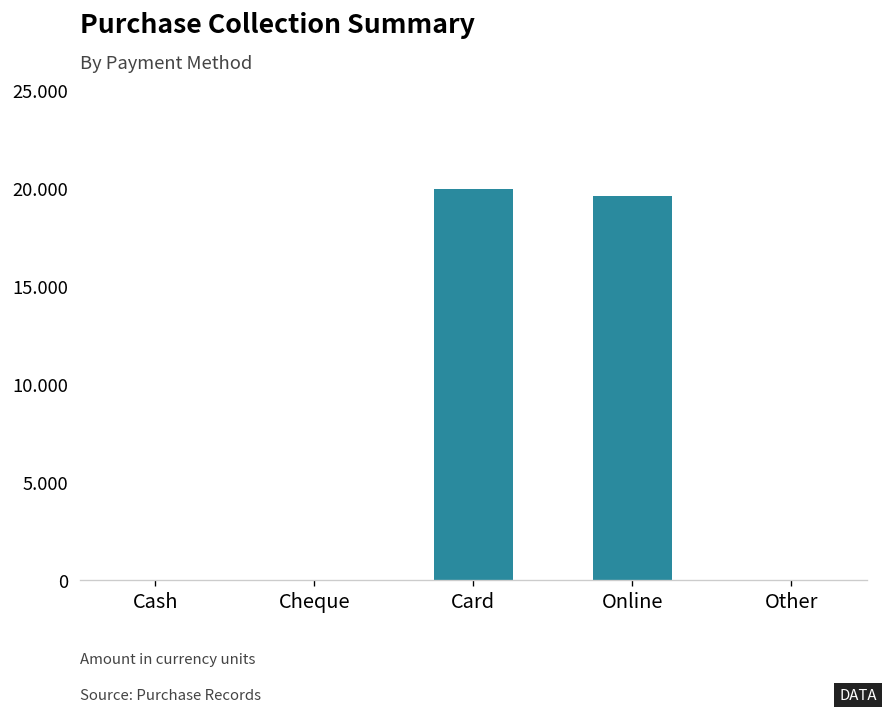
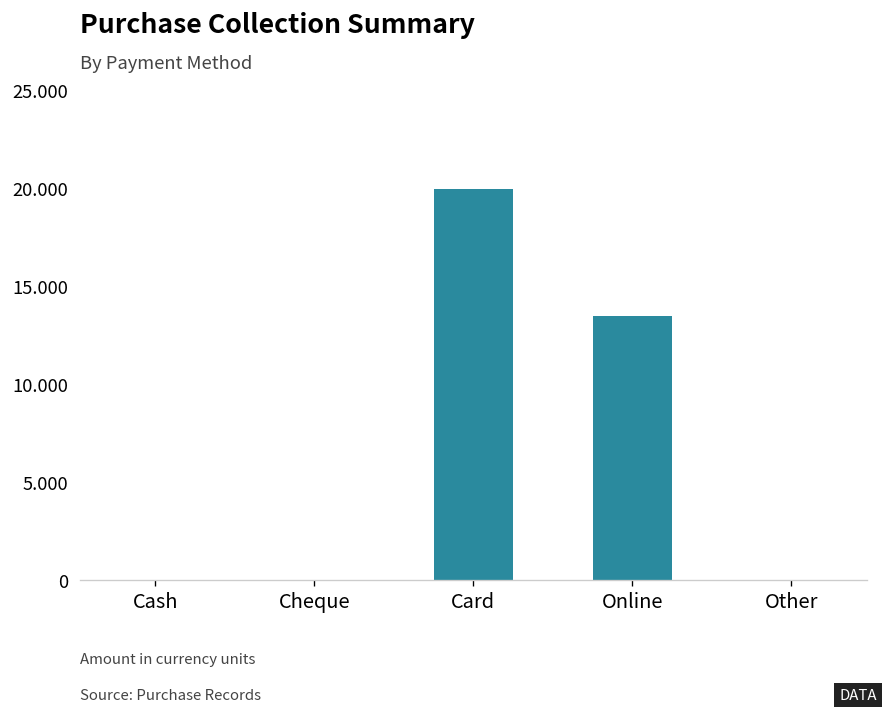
Online: 19.6 -> 13.5
